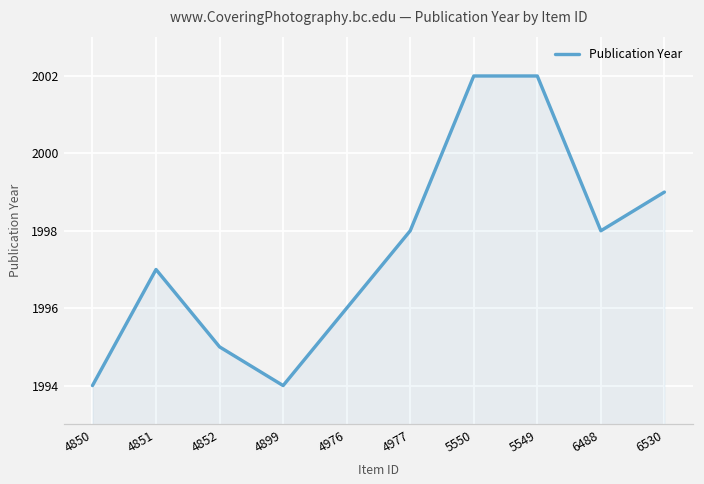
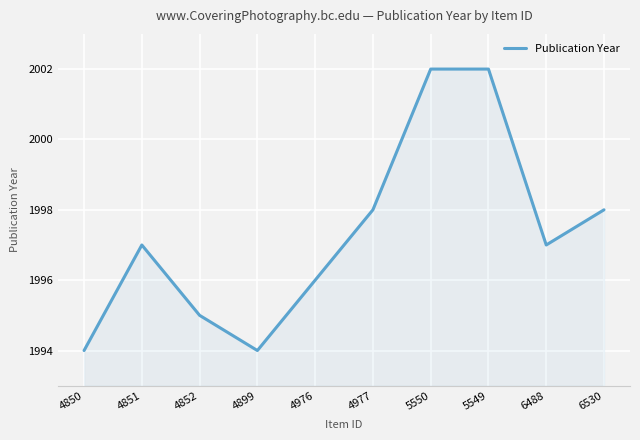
6488: 1998 -> 1997
6530: 1999 -> 1998
